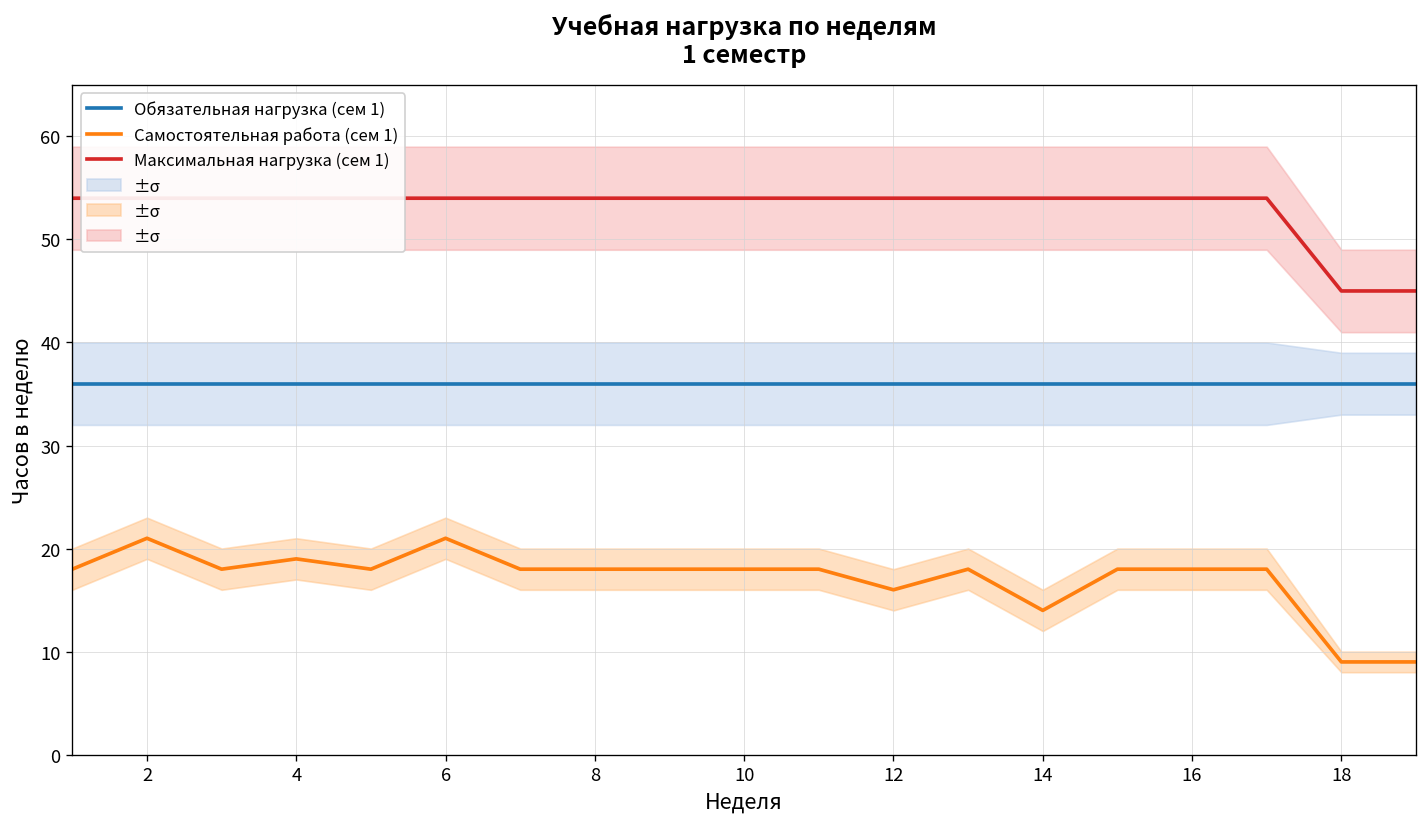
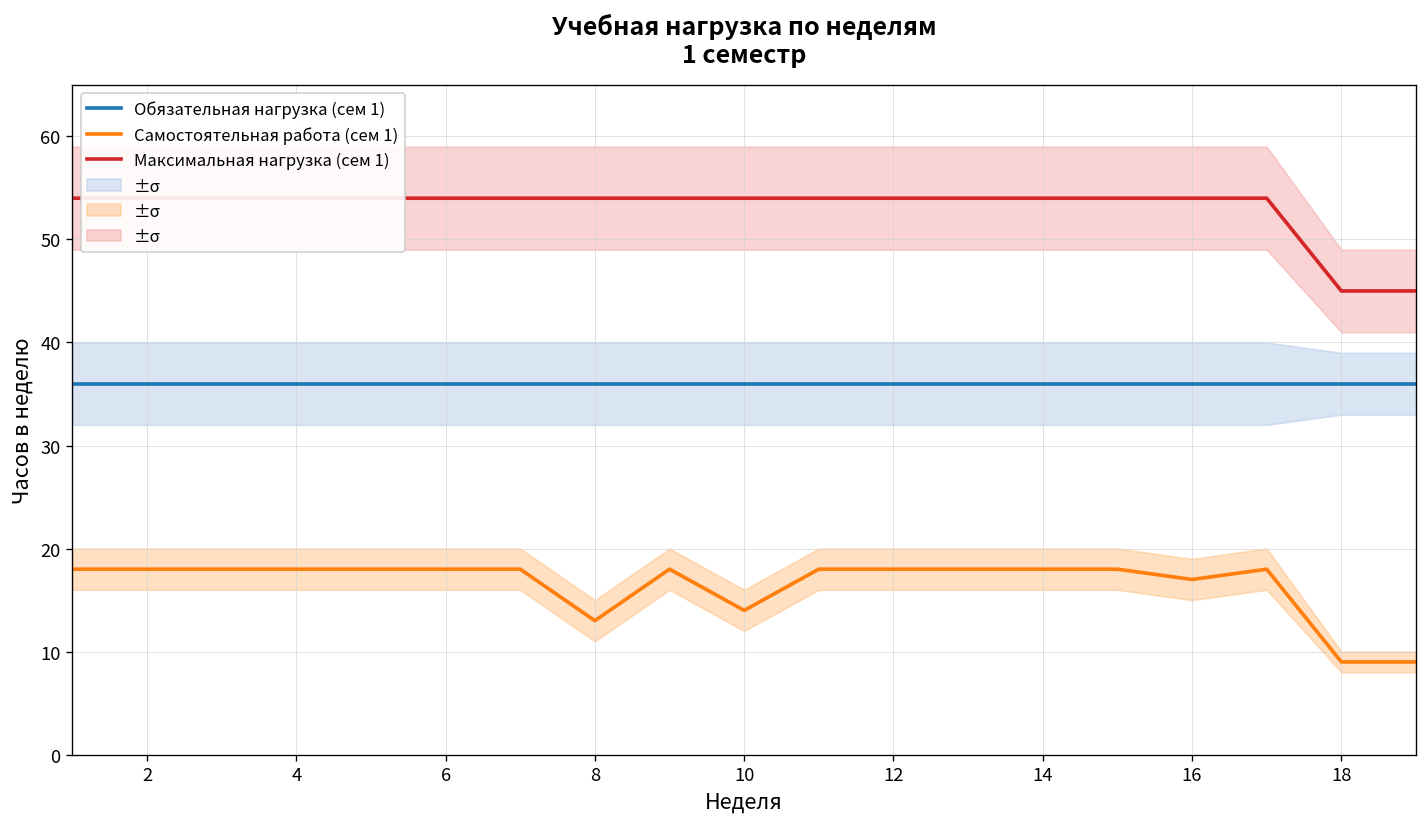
Самостоятельная работа (сем 1), 2: 21 -> 18
Самостоятельная работа (сем 1), 4: 19 -> 18
Самостоятельная работа (сем 1), 6: 21 -> 18
Самостоятельная работа (сем 1), 8: 18 -> 13
Самостоятельная работа (сем 1), 10: 18 -> 14
Самостоятельная работа (сем 1), 12: 16 -> 18
Самостоятельная работа (сем 1), 14: 14 -> 18
Самостоятельная работа (сем 1), 16: 18 -> 17
